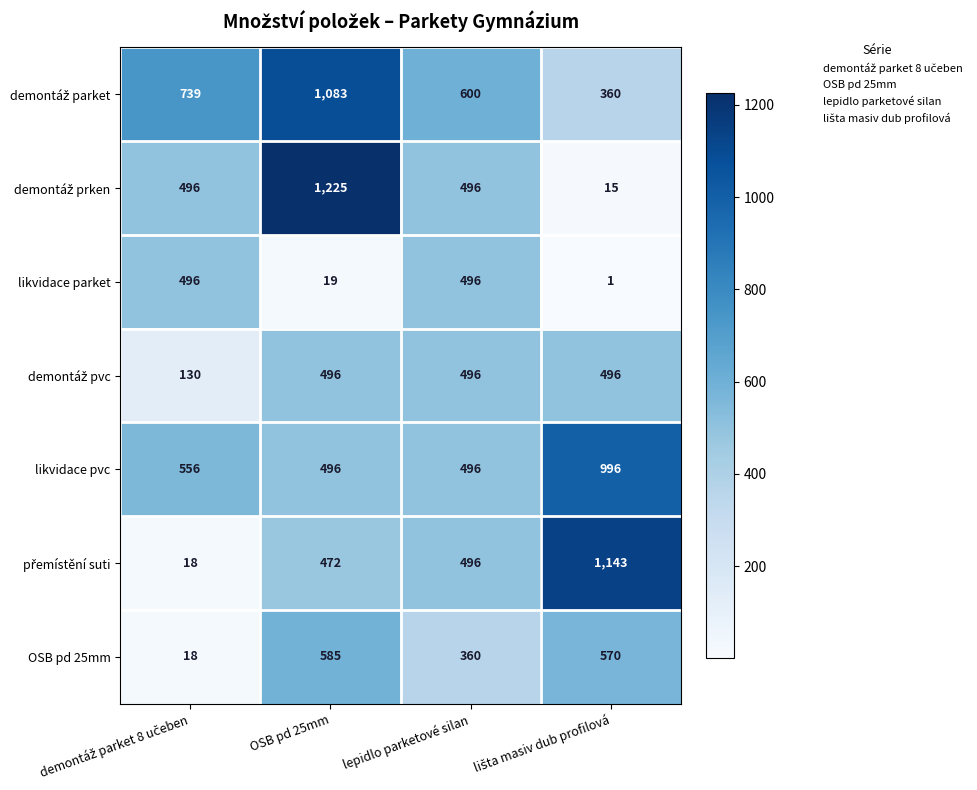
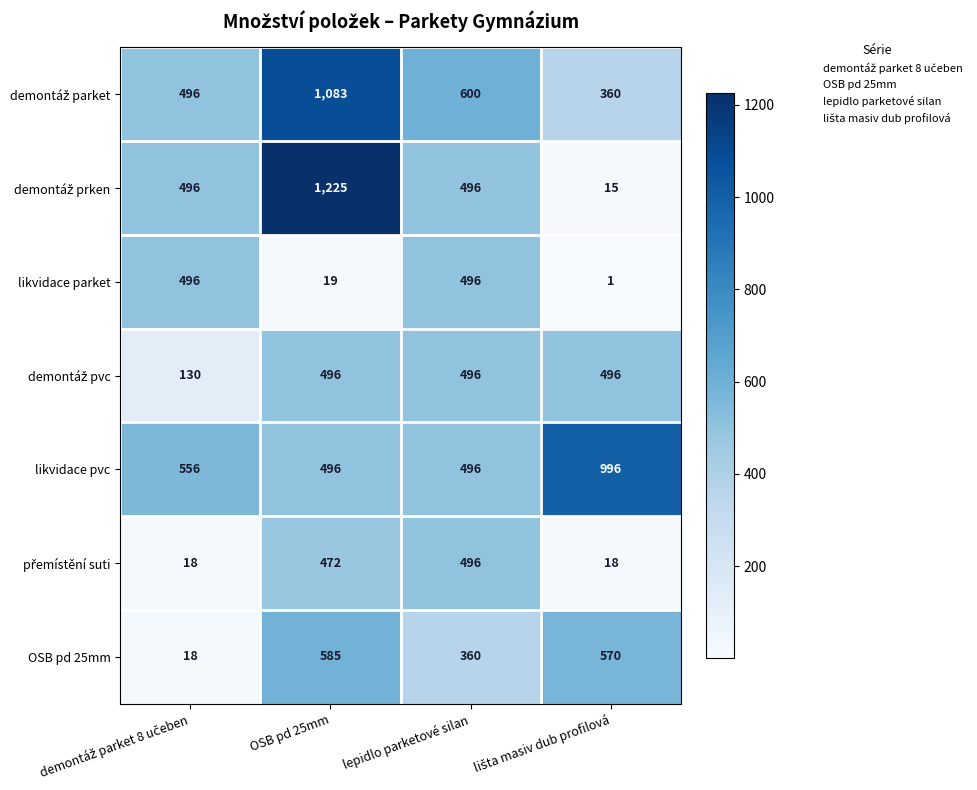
demontáž parket, demontáž parket 8 učeben: 739 -> 496
přemístění suti, lišta masiv dub profilová: 1,143 -> 18
